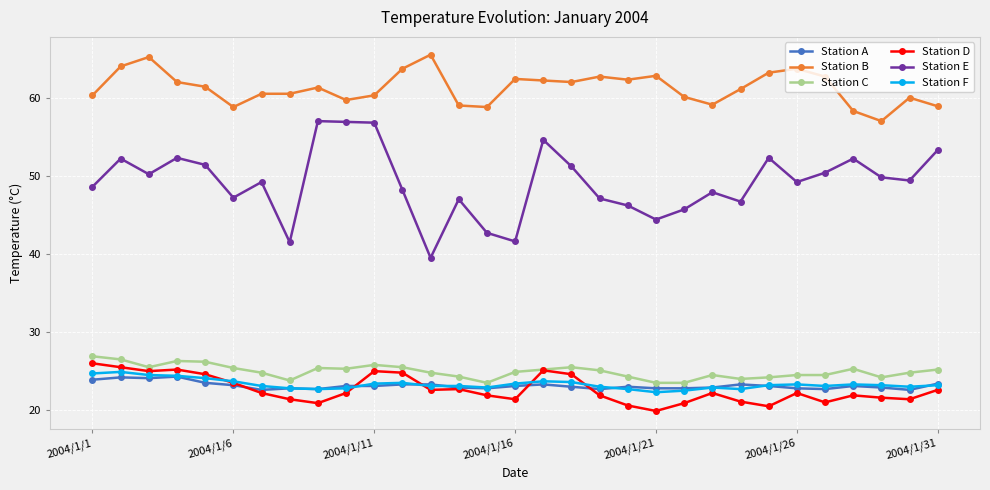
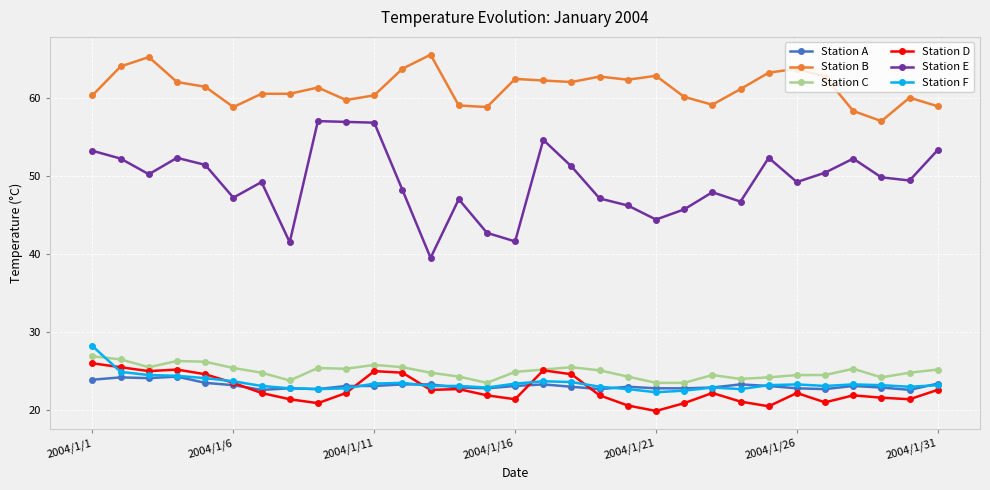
Station E, 2004/1/1: 49 -> 53
Station F, 2004/1/1: 25 -> 28
